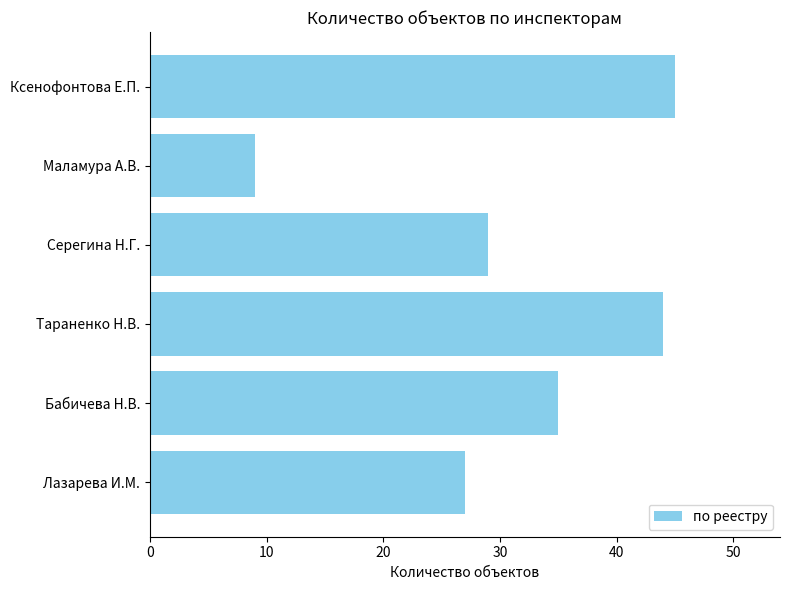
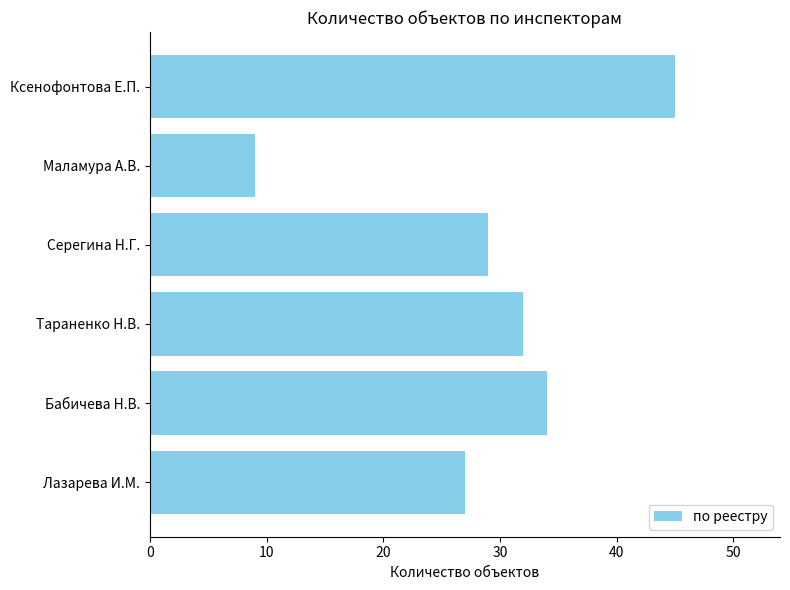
Тараненко Н.В.: 44 -> 32
Бабичева Н.В.: 35 -> 34
